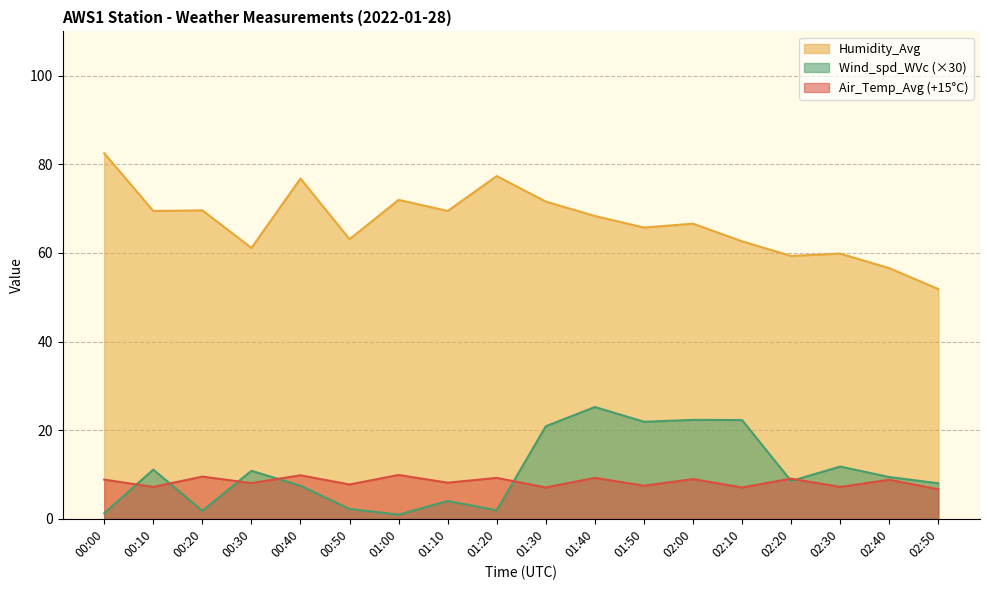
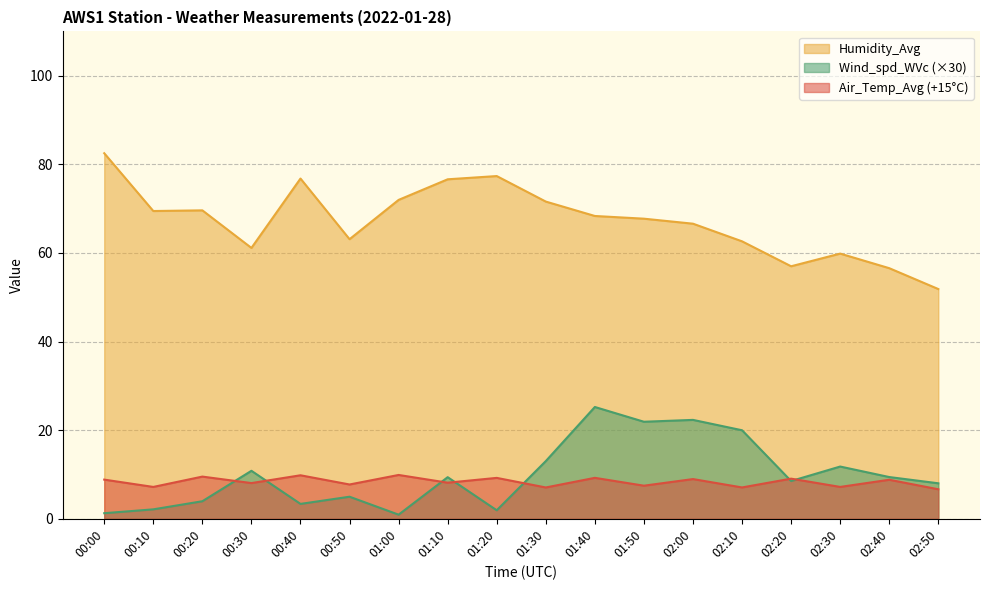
Wind_spd_WVc (×30), 00:10: 11 -> 2
Wind_spd_WVc (×30), 00:20: 2 -> 4
Wind_spd_WVc (×30), 00:40: 7 -> 3
Wind_spd_WVc (×30), 00:50: 2 -> 5
Humidity_Avg, 01:10: 69 -> 77
Wind_spd_WVc (×30), 01:10: 4 -> 9
Wind_spd_WVc (×30), 01:30: 21 -> 13
Humidity_Avg, 01:50: 66 -> 68
Wind_spd_WVc (×30), 02:10: 22 -> 20
Humidity_Avg, 02:20: 59 -> 57
